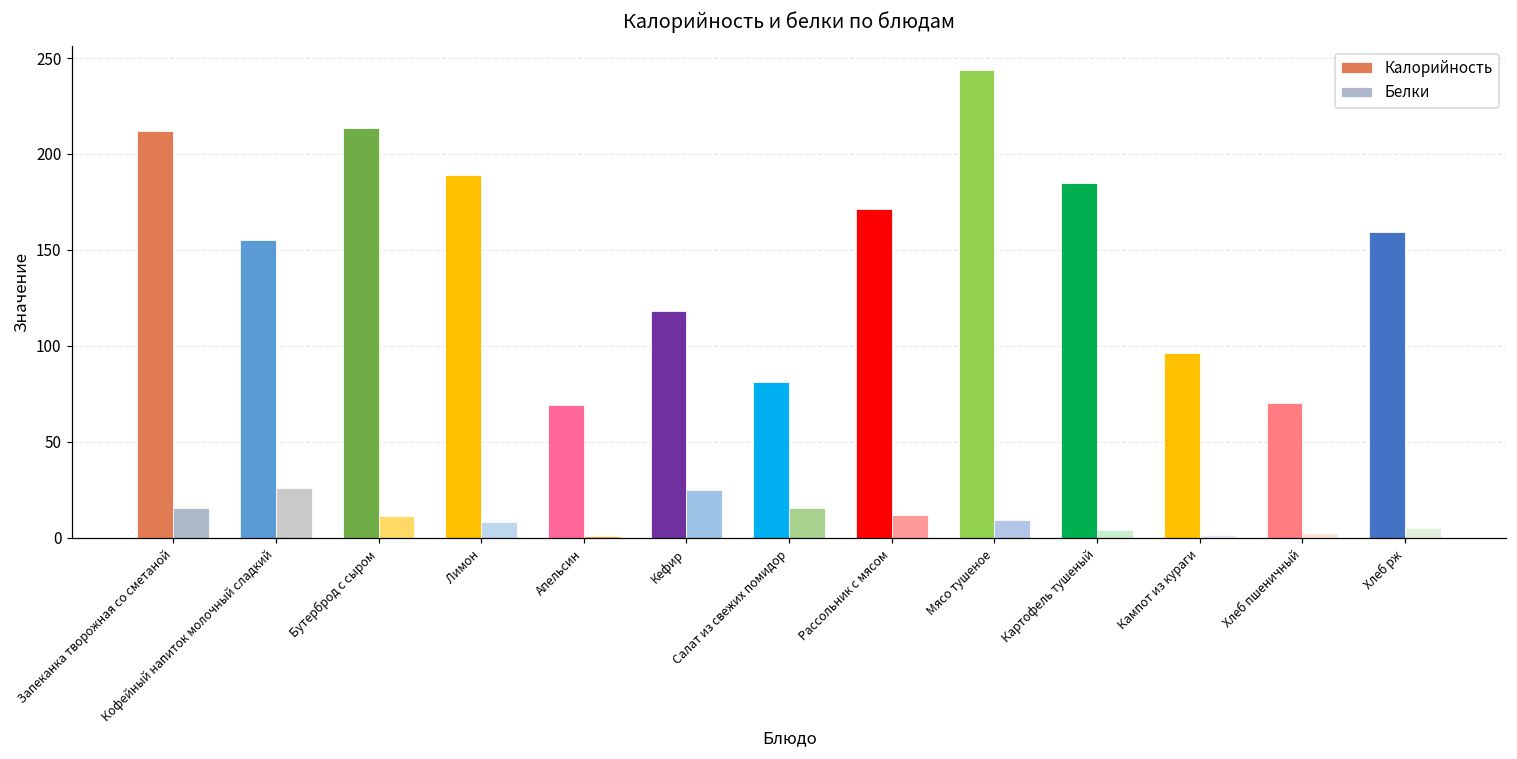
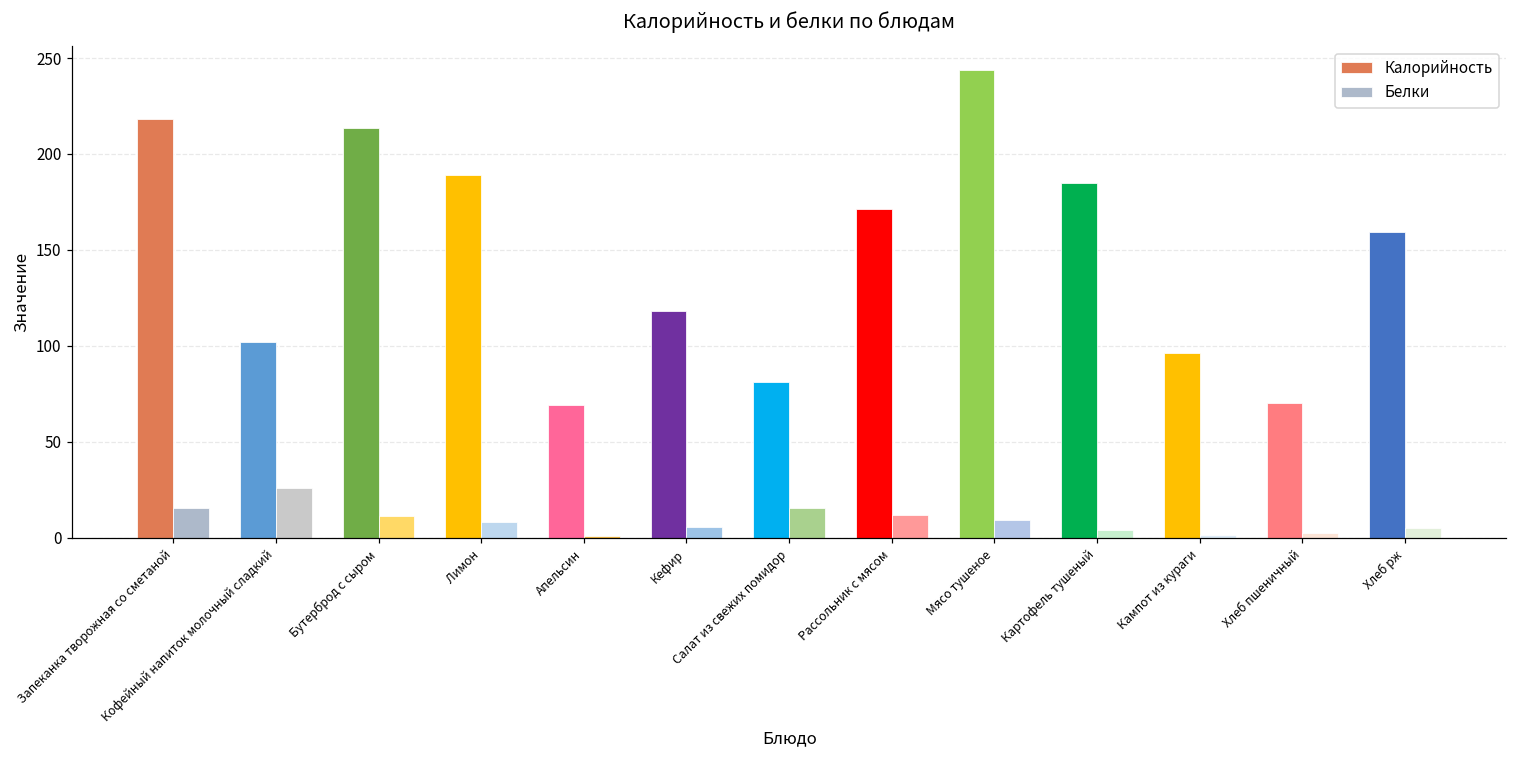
Калорийность, Запеканка творожная со сметаной: 212 -> 218
Калорийность, Кофейный напиток молочный сладкий: 155 -> 102
Белки, Кефир: 25 -> 6
